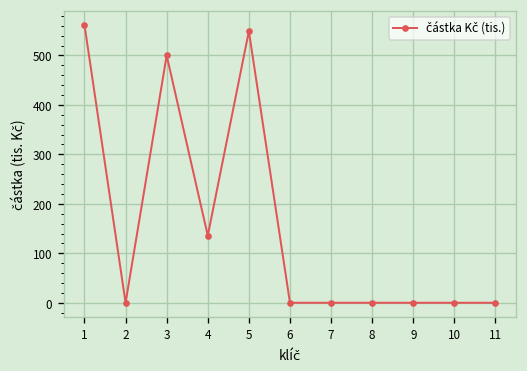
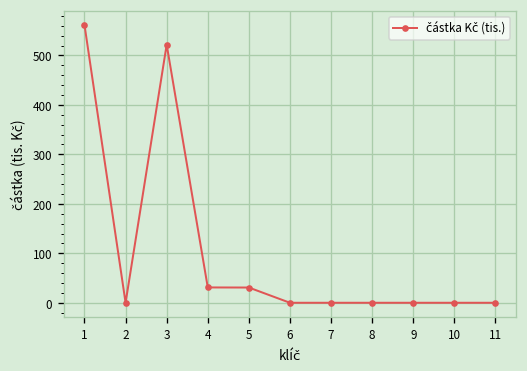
3: 500 -> 520
4: 140 -> 30
5: 550 -> 30
